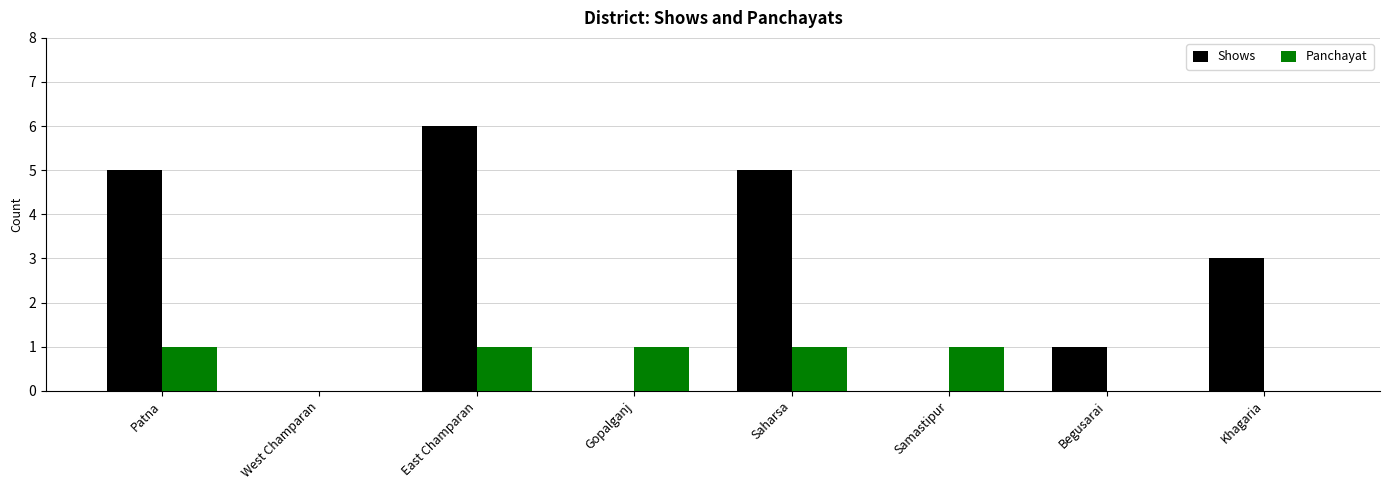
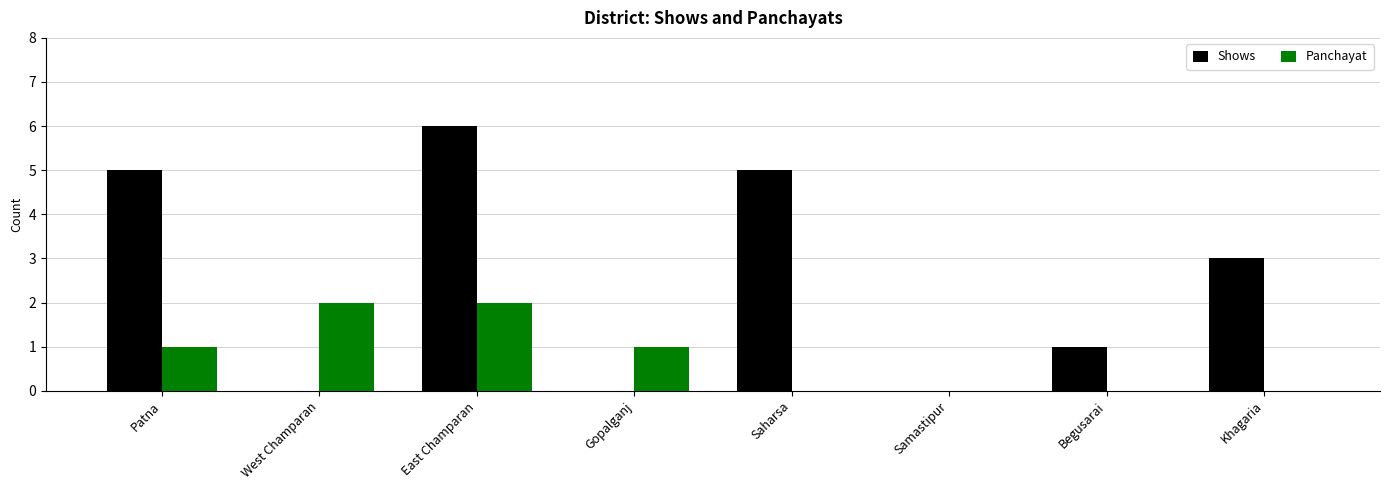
Panchayat, West Champaran: 0 -> 2
Panchayat, East Champaran: 1 -> 2
Panchayat, Saharsa: 1 -> 0
Panchayat, Samastipur: 1 -> 0
